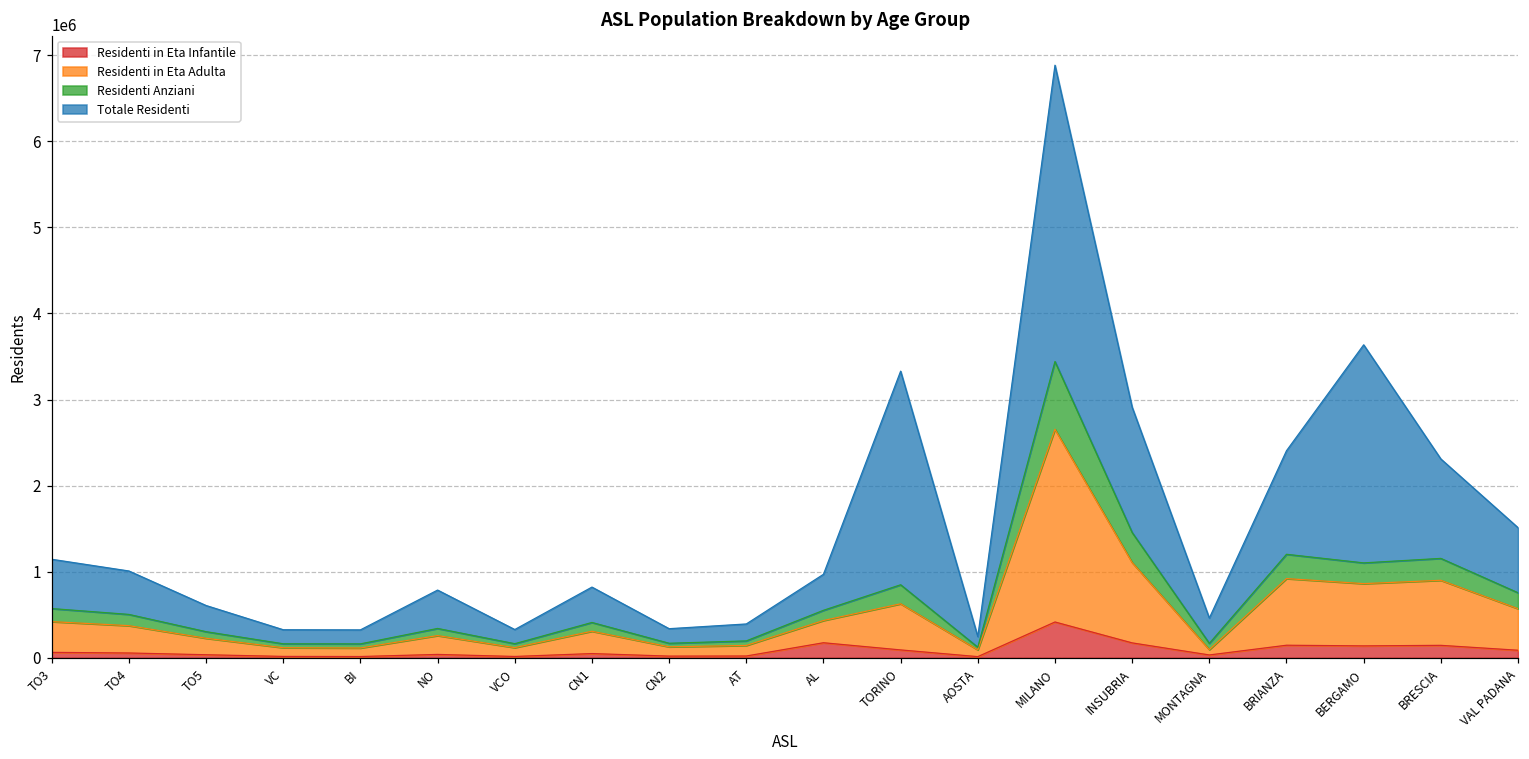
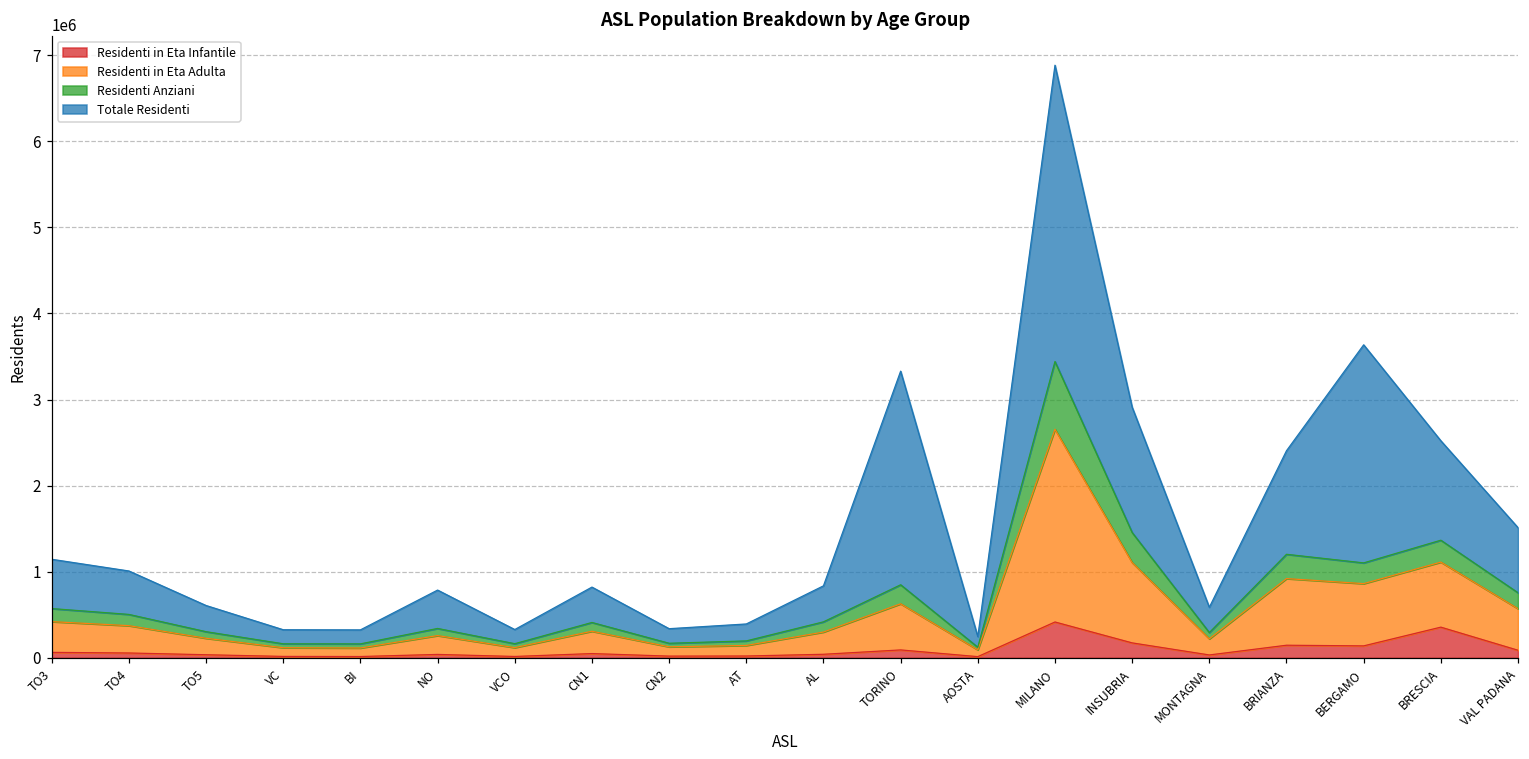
Residenti in Eta Infantile, AL: 200000 -> 0
Residenti in Eta Adulta, MONTAGNA: 100000 -> 200000
Residenti in Eta Infantile, BRESCIA: 100000 -> 400000
